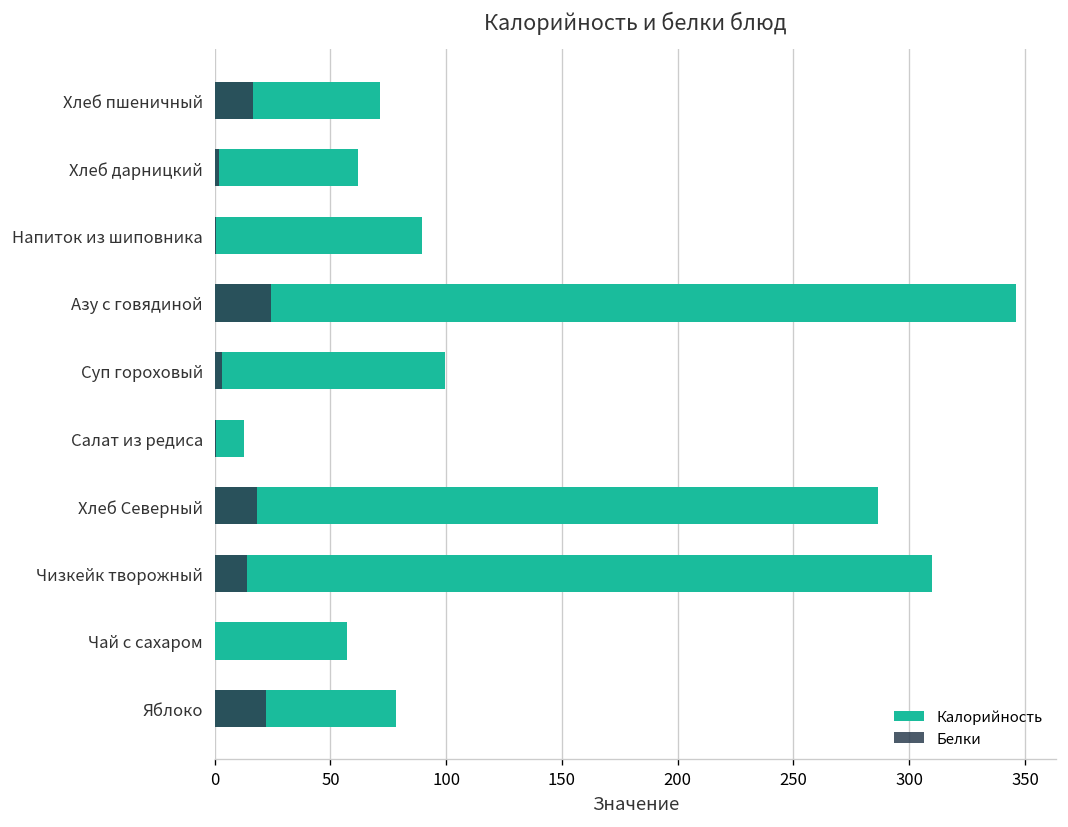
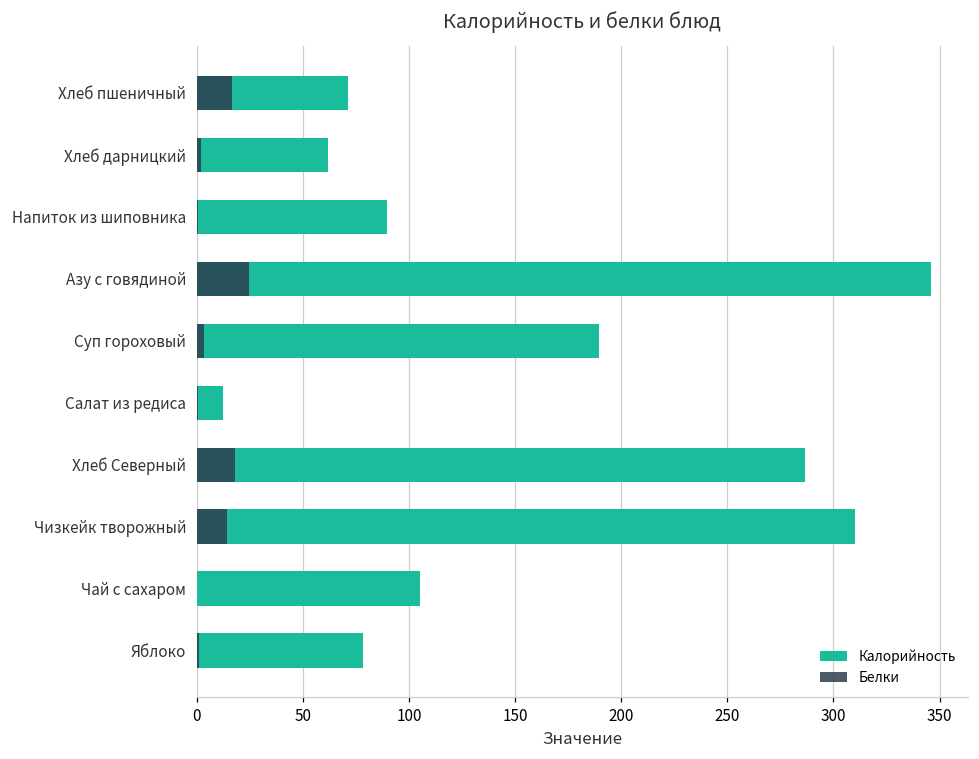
Калорийность, Суп гороховый: 100 -> 190
Калорийность, Чай с сахаром: 57 -> 105
Белки, Яблоко: 22 -> 1
